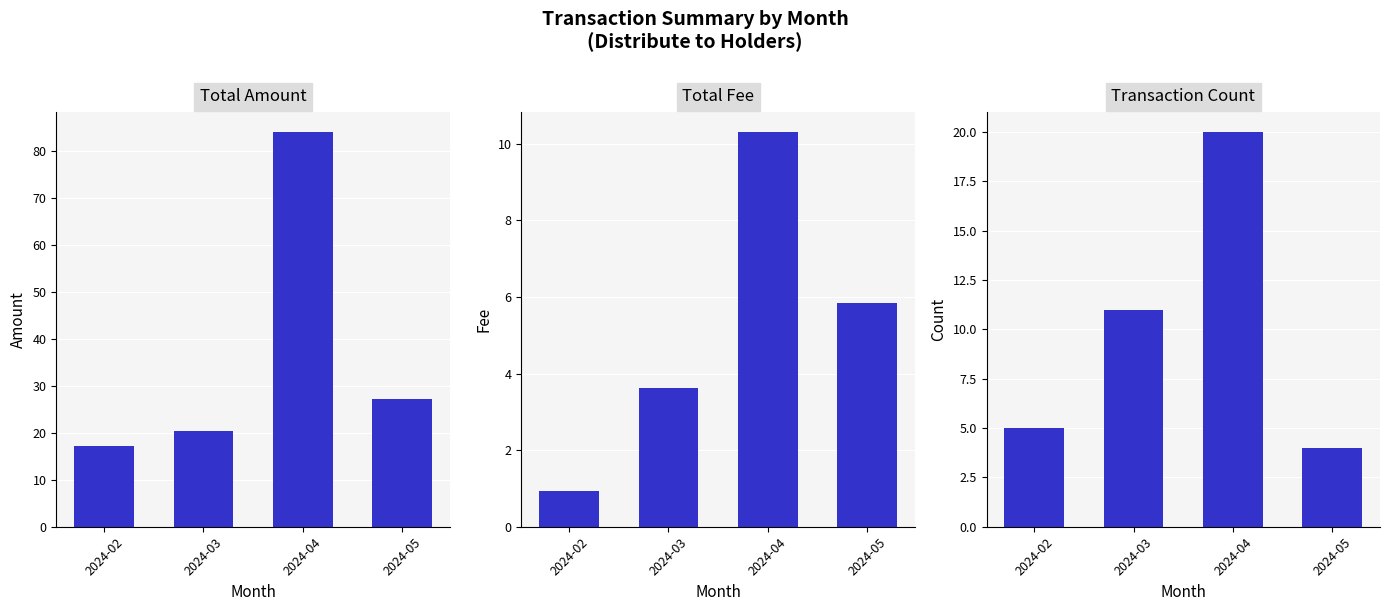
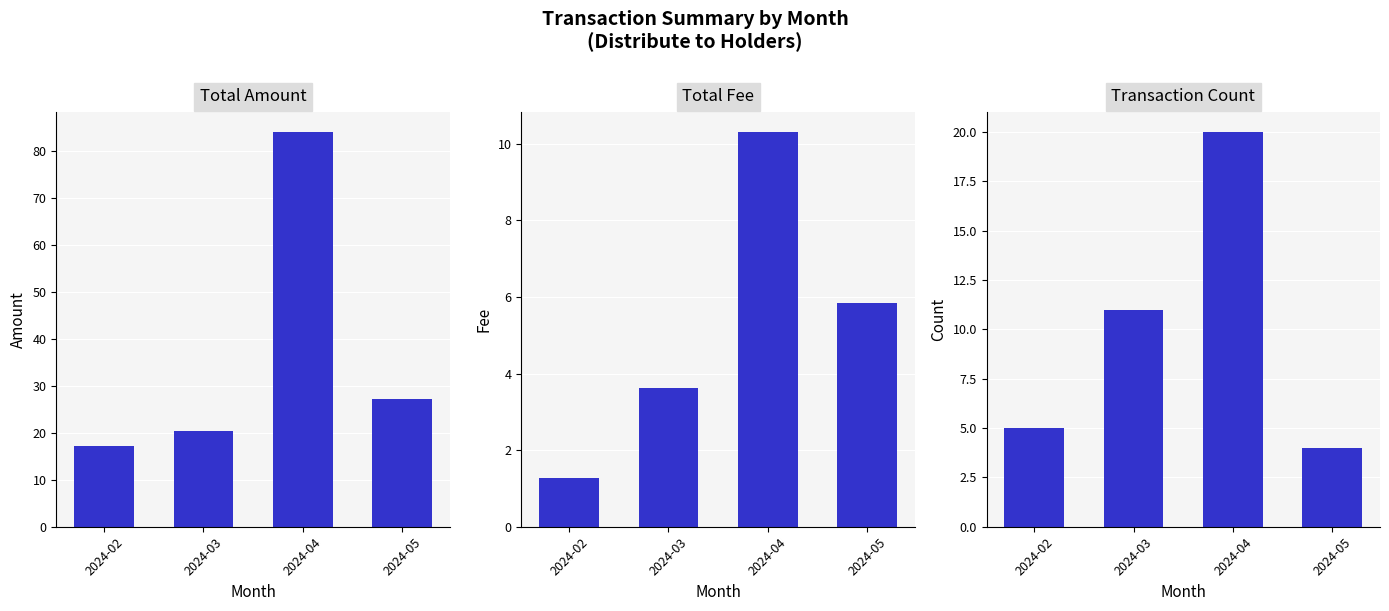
Total Fee, 2024-02: 0.9 -> 1.3
